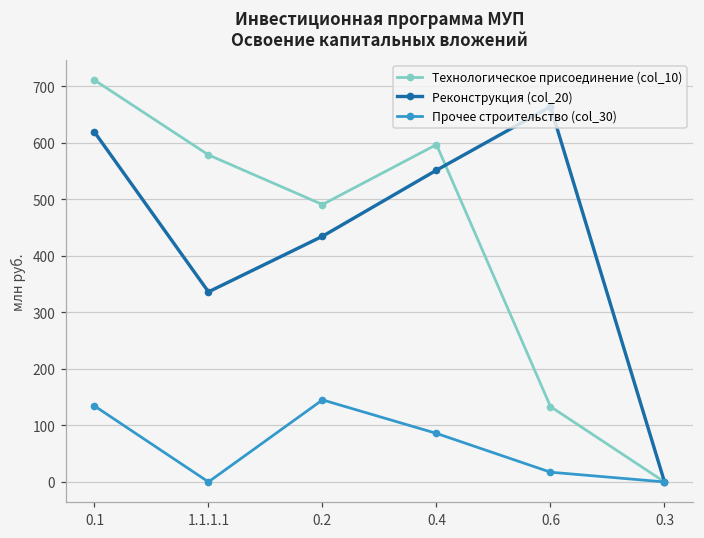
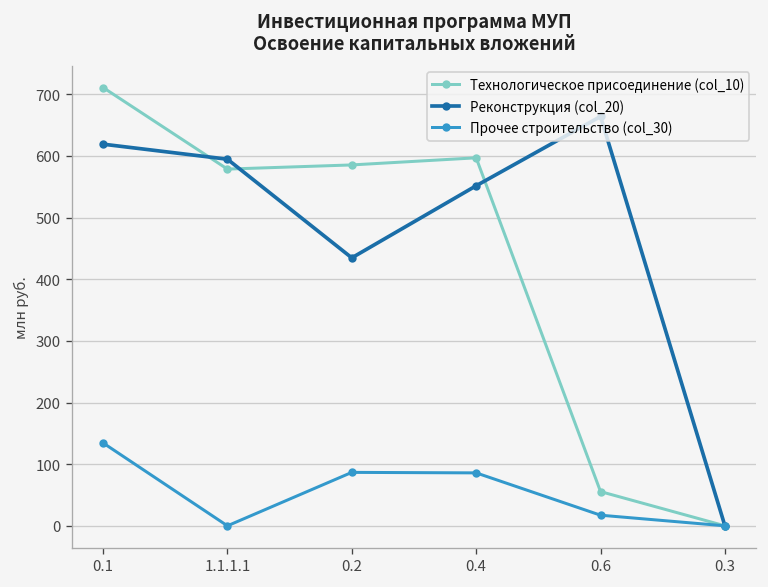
Реконструкция (col_20), 1.1.1.1: 340 -> 590
Технологическое присоединение (col_10), 0.2: 490 -> 590
Прочее строительство (col_30), 0.2: 150 -> 90
Технологическое присоединение (col_10), 0.6: 130 -> 60
